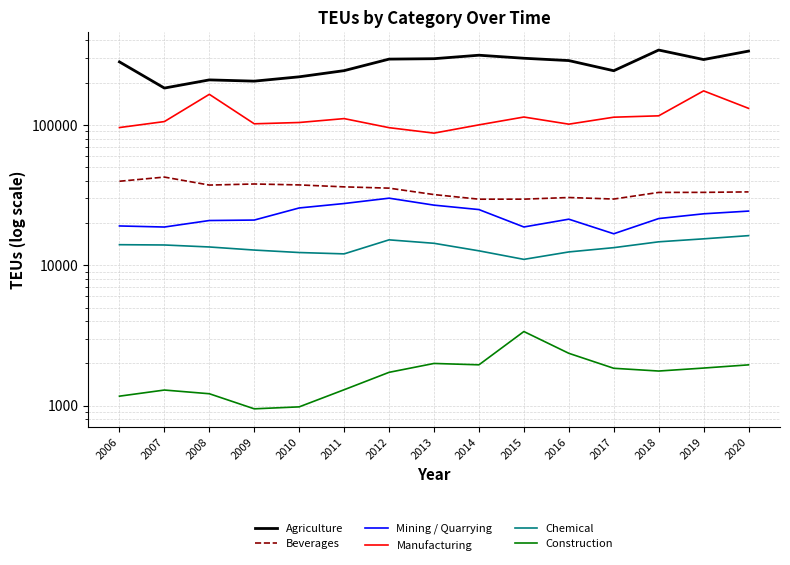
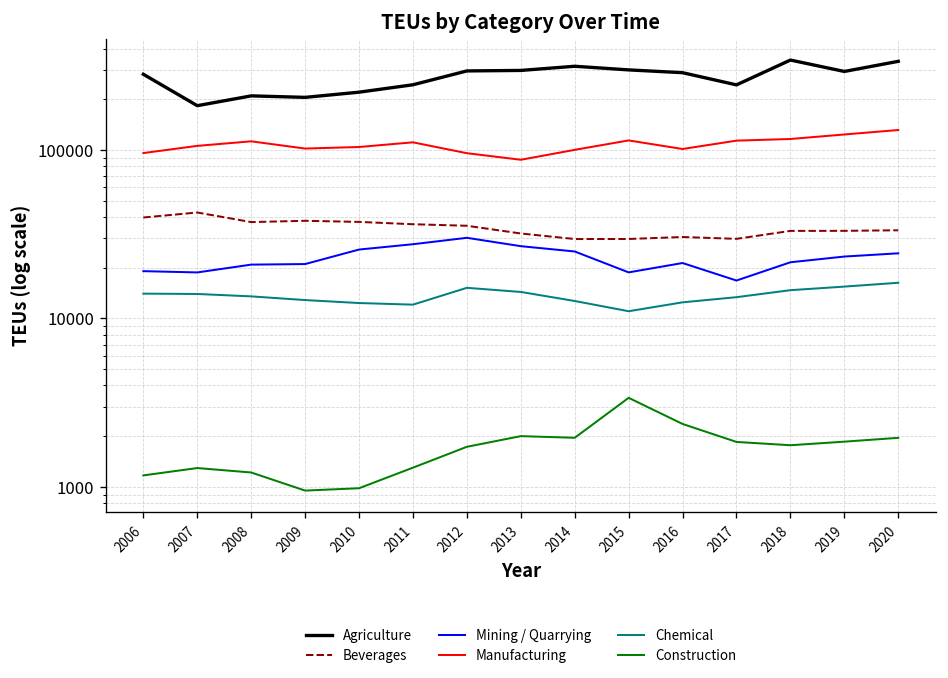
Manufacturing, 2008: 170000 -> 110000
Manufacturing, 2019: 170000 -> 120000
